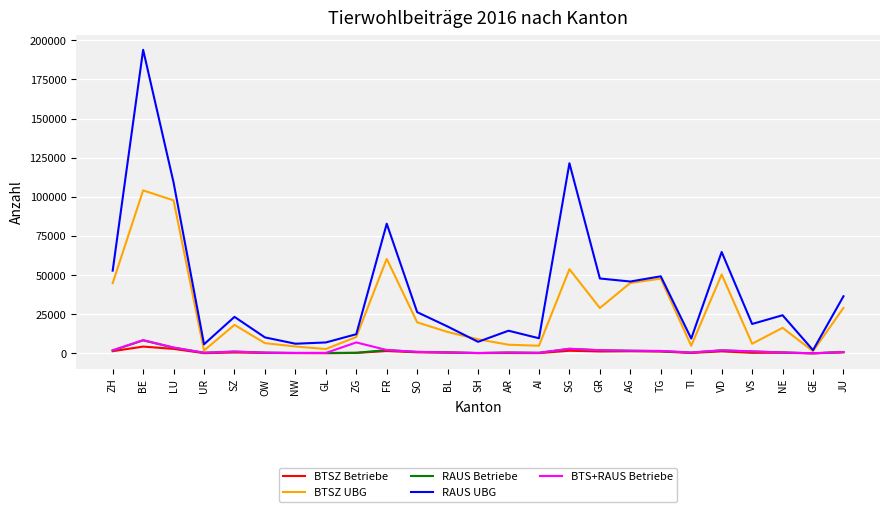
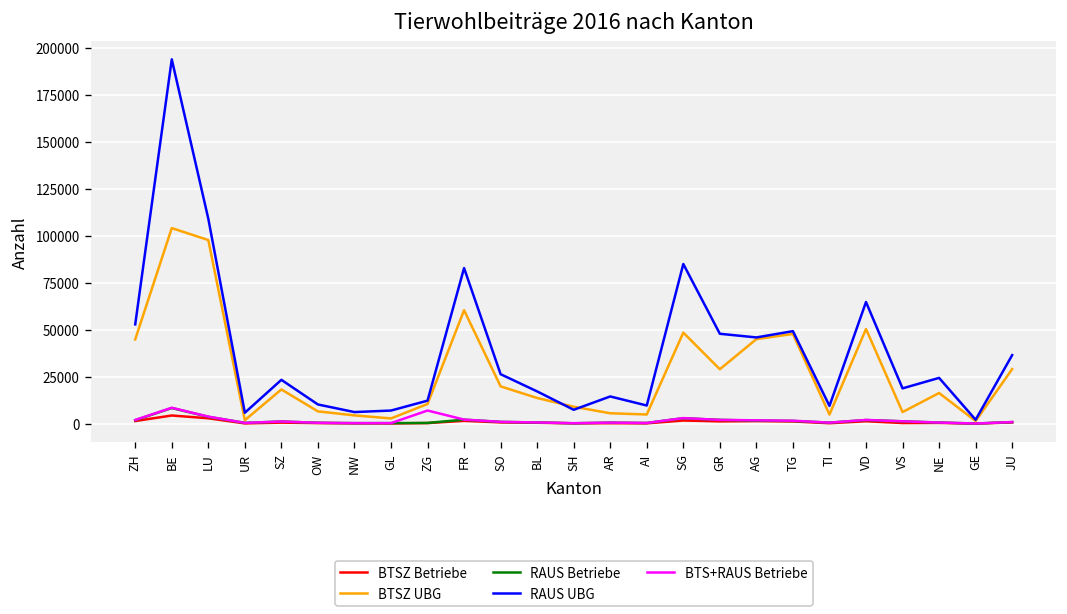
BTSZ UBG, SG: 54000 -> 48000
RAUS UBG, SG: 121000 -> 85000
